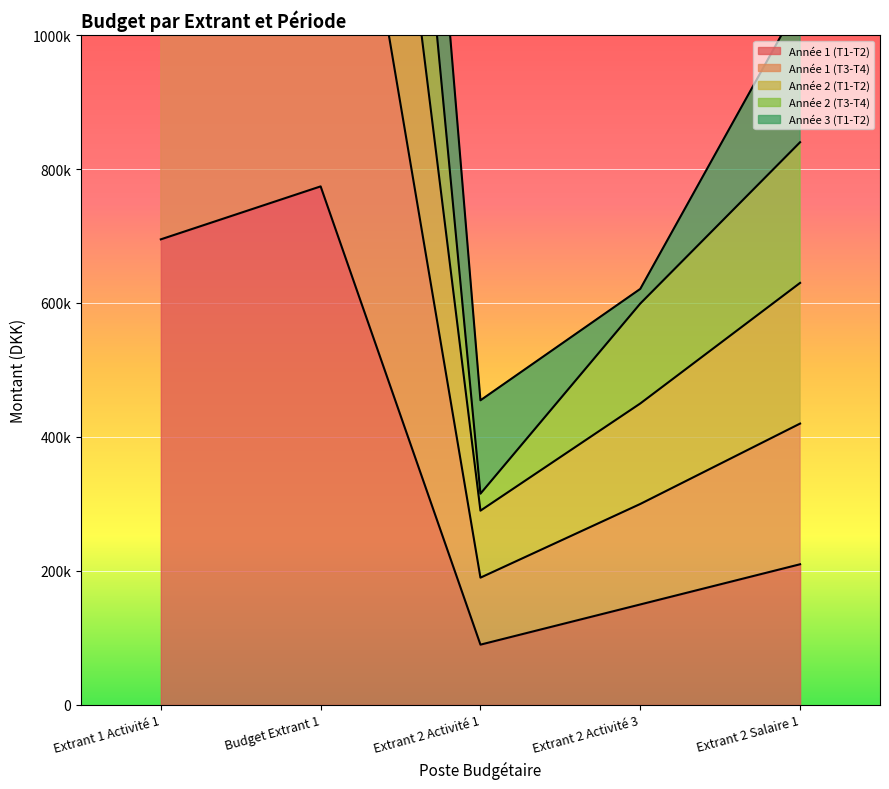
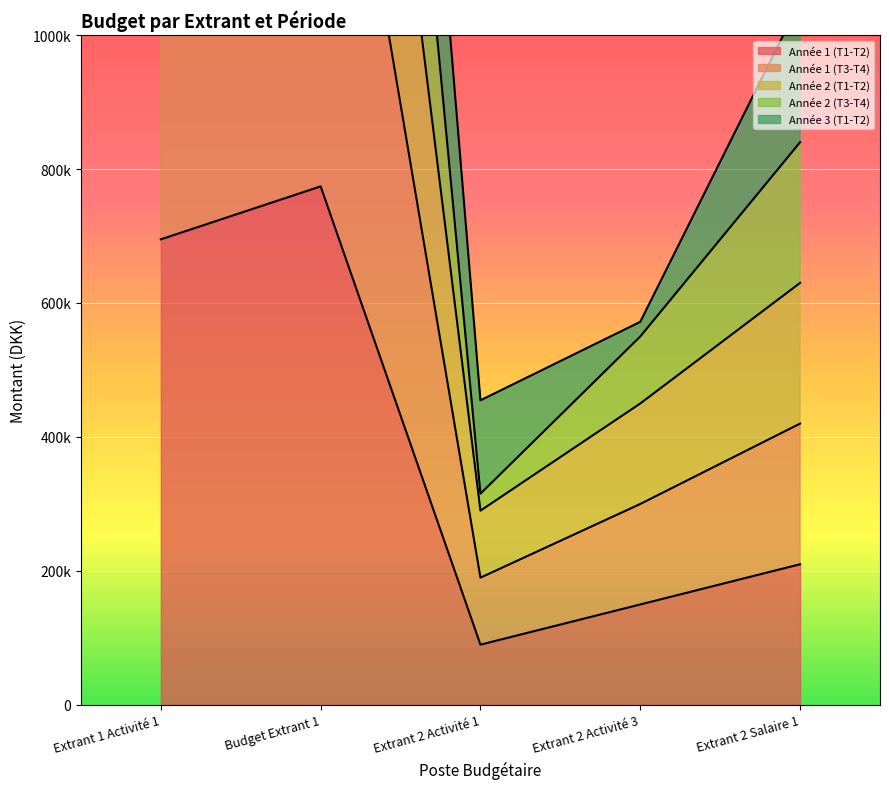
Année 2 (T3-T4), Extrant 2 Activité 3: 150000 -> 100000
